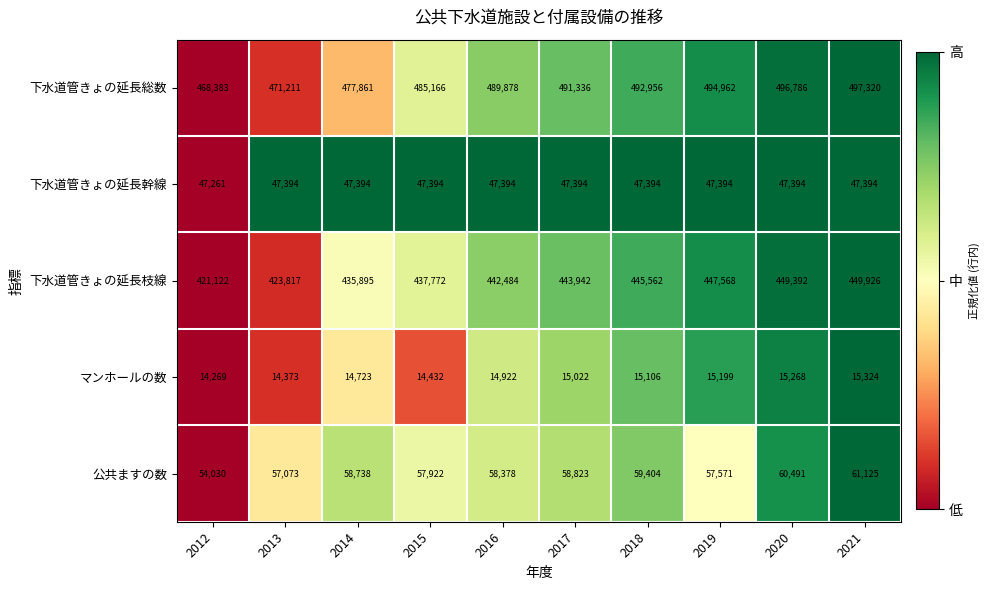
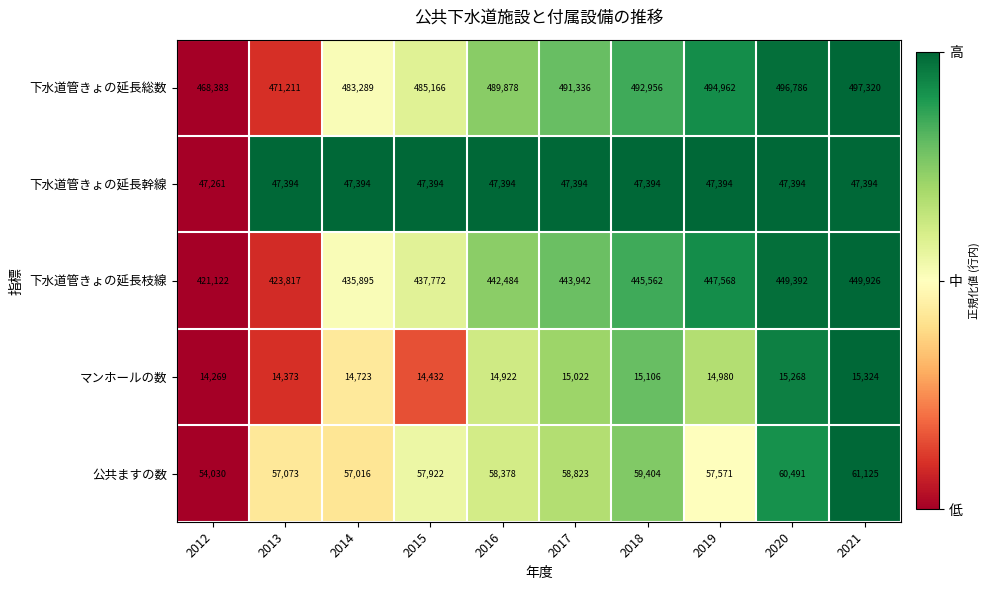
下水道管きょの延長総数, 2014: 477,861 -> 483,289
マンホールの数, 2019: 15,199 -> 14,980
公共ますの数, 2014: 58,738 -> 57,016
